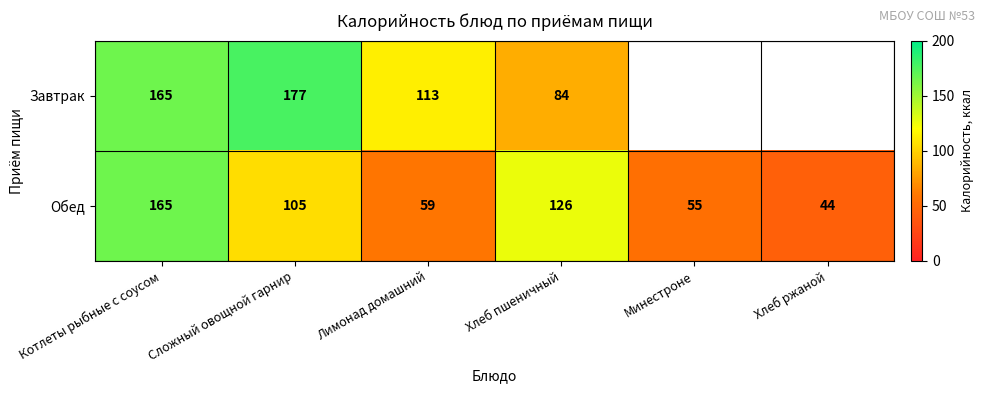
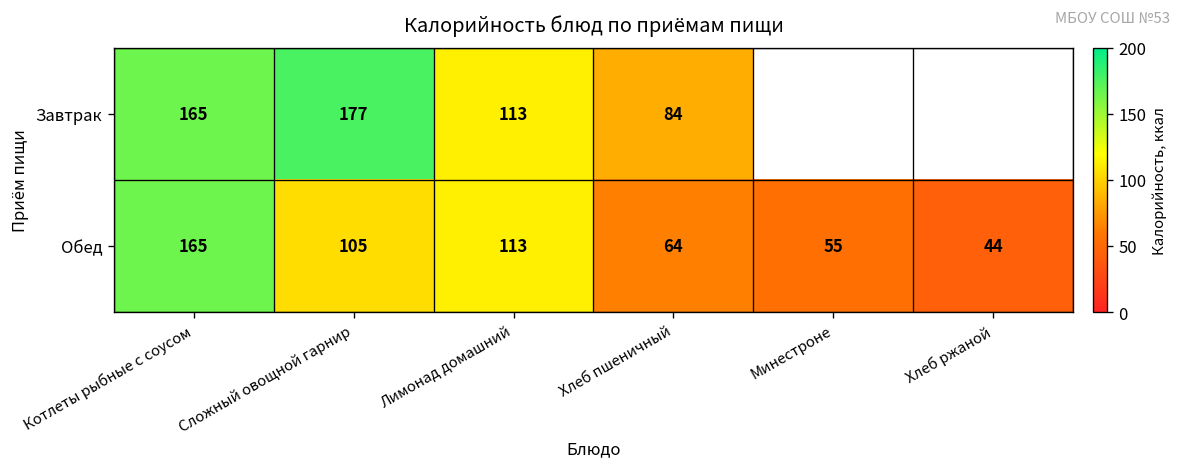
Обед, Лимонад домашний: 59 -> 113
Обед, Хлеб пшеничный: 126 -> 64
